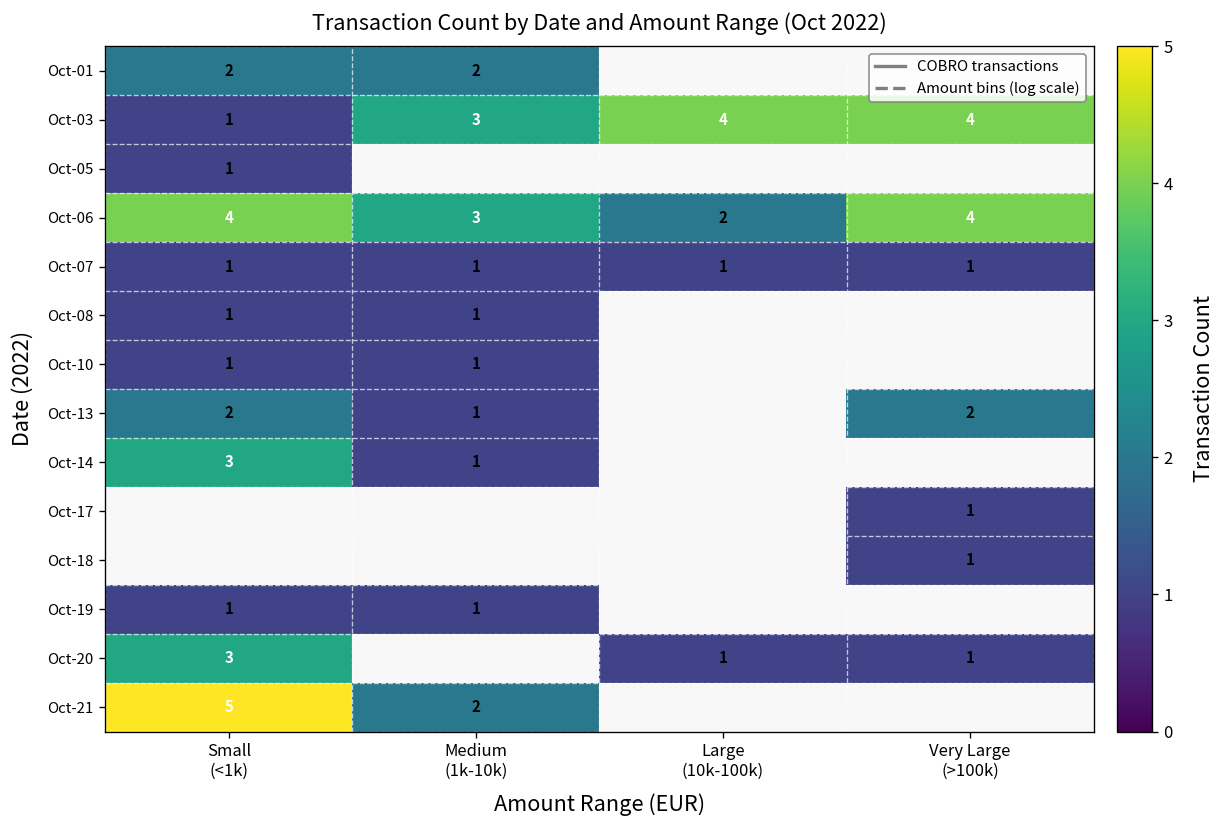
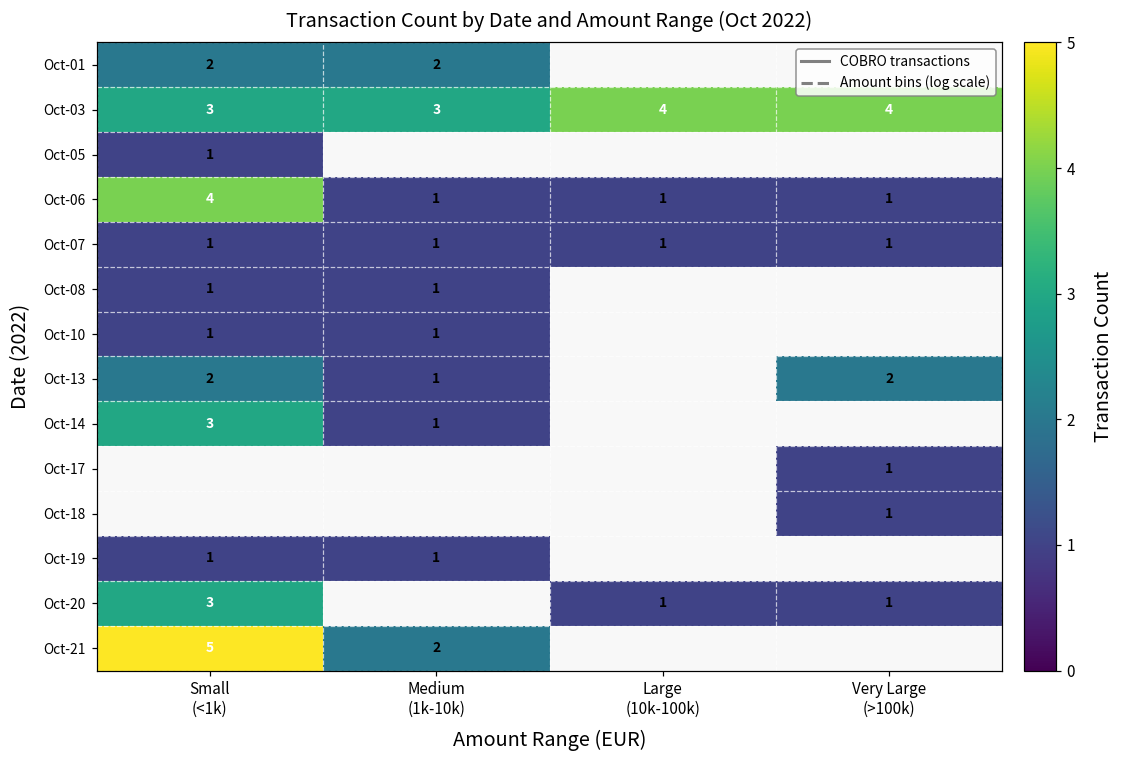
Oct-03, Small (<1k): 1 -> 3
Oct-06, Medium (1k-10k): 3 -> 1
Oct-06, Large (10k-100k): 2 -> 1
Oct-06, Very Large (>100k): 4 -> 1
